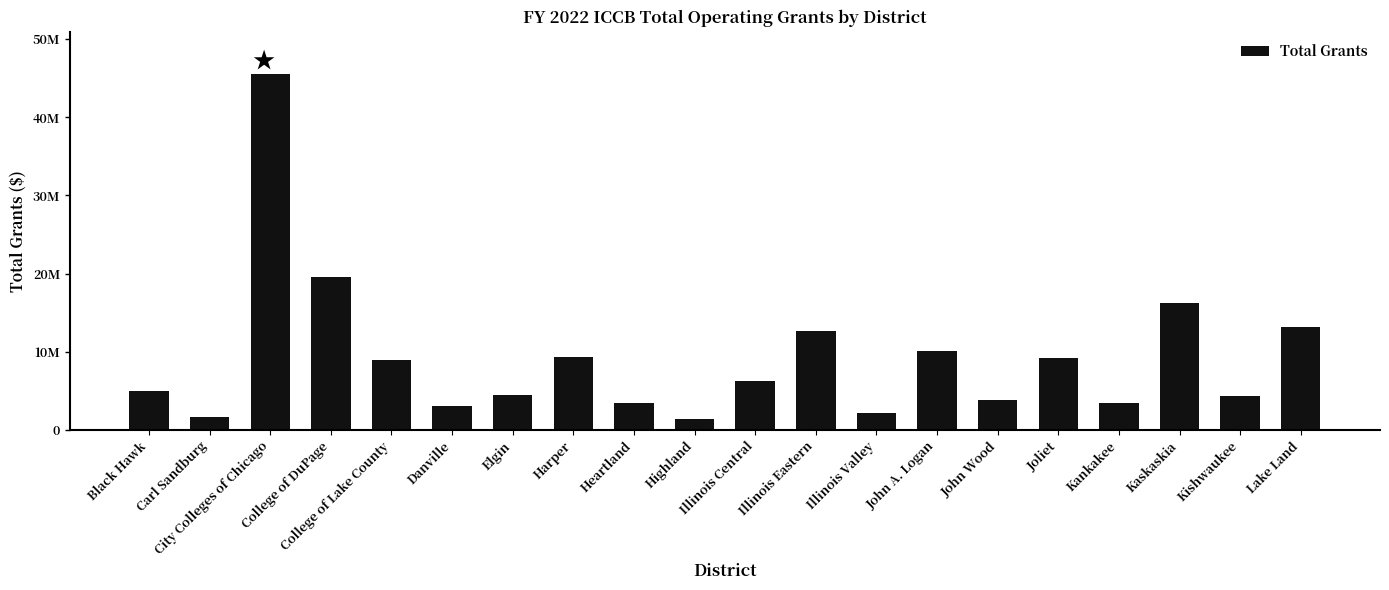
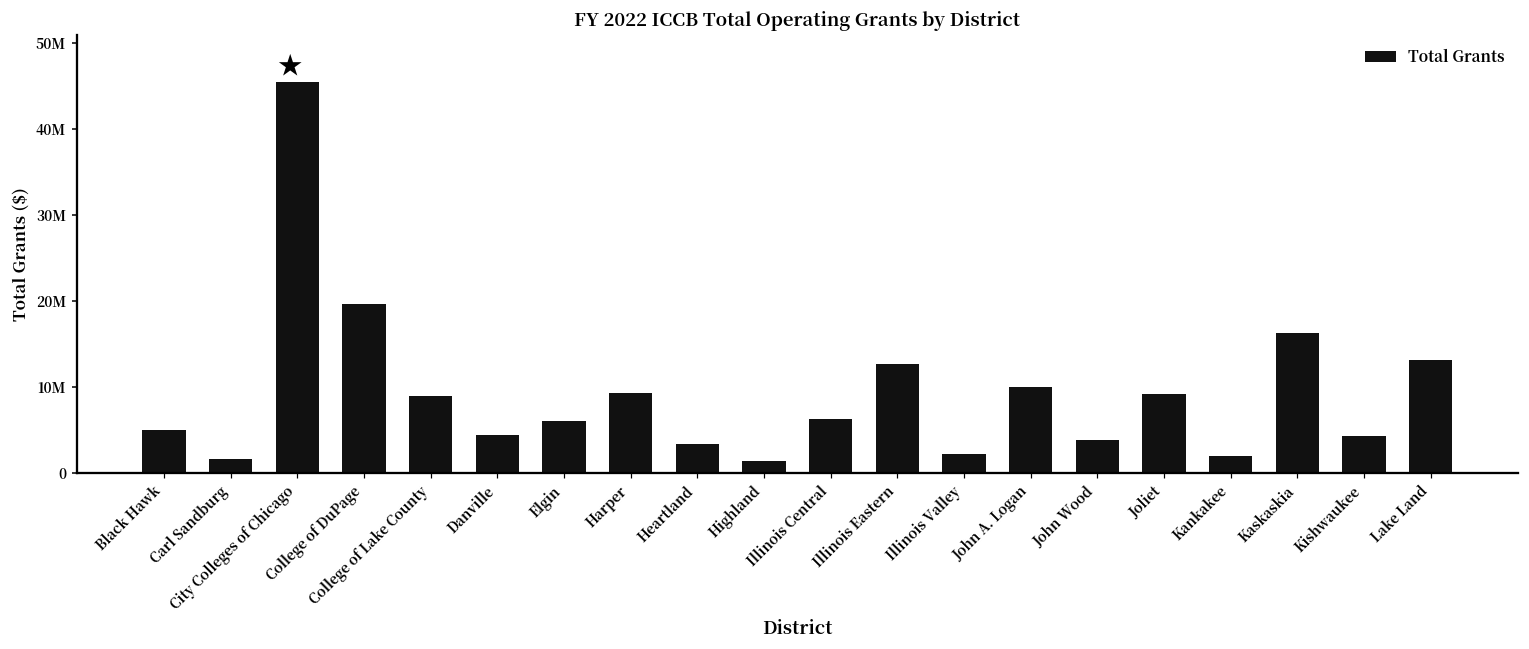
Danville: 3000000 -> 4000000
Elgin: 4000000 -> 6000000
Kankakee: 3000000 -> 2000000
